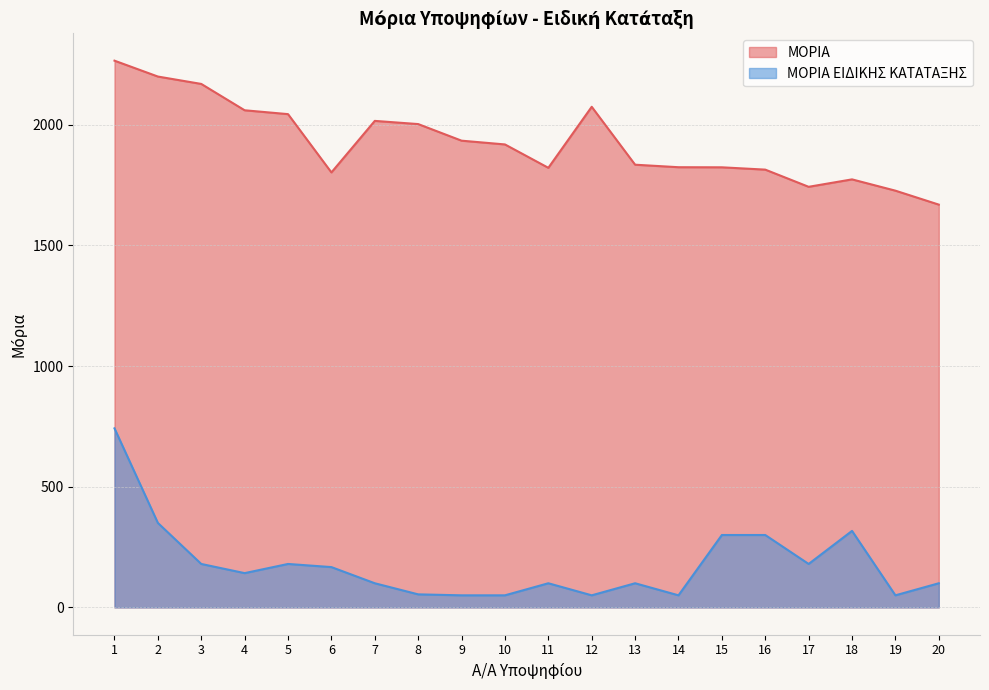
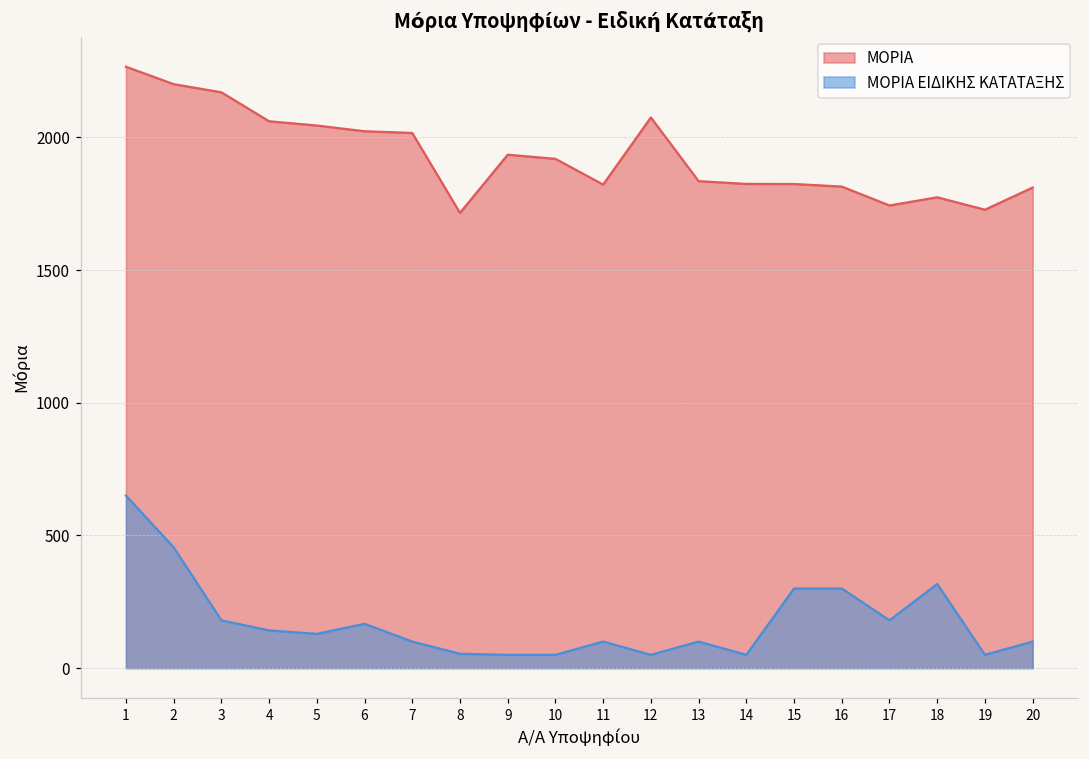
ΜΟΡΙΑ ΕΙΔΙΚΗΣ ΚΑΤΑΤΑΞΗΣ, 1: 740 -> 650
ΜΟΡΙΑ ΕΙΔΙΚΗΣ ΚΑΤΑΤΑΞΗΣ, 2: 350 -> 460
ΜΟΡΙΑ ΕΙΔΙΚΗΣ ΚΑΤΑΤΑΞΗΣ, 5: 180 -> 130
ΜΟΡΙΑ, 6: 1800 -> 2020
ΜΟΡΙΑ, 8: 2000 -> 1720
ΜΟΡΙΑ, 20: 1670 -> 1810
